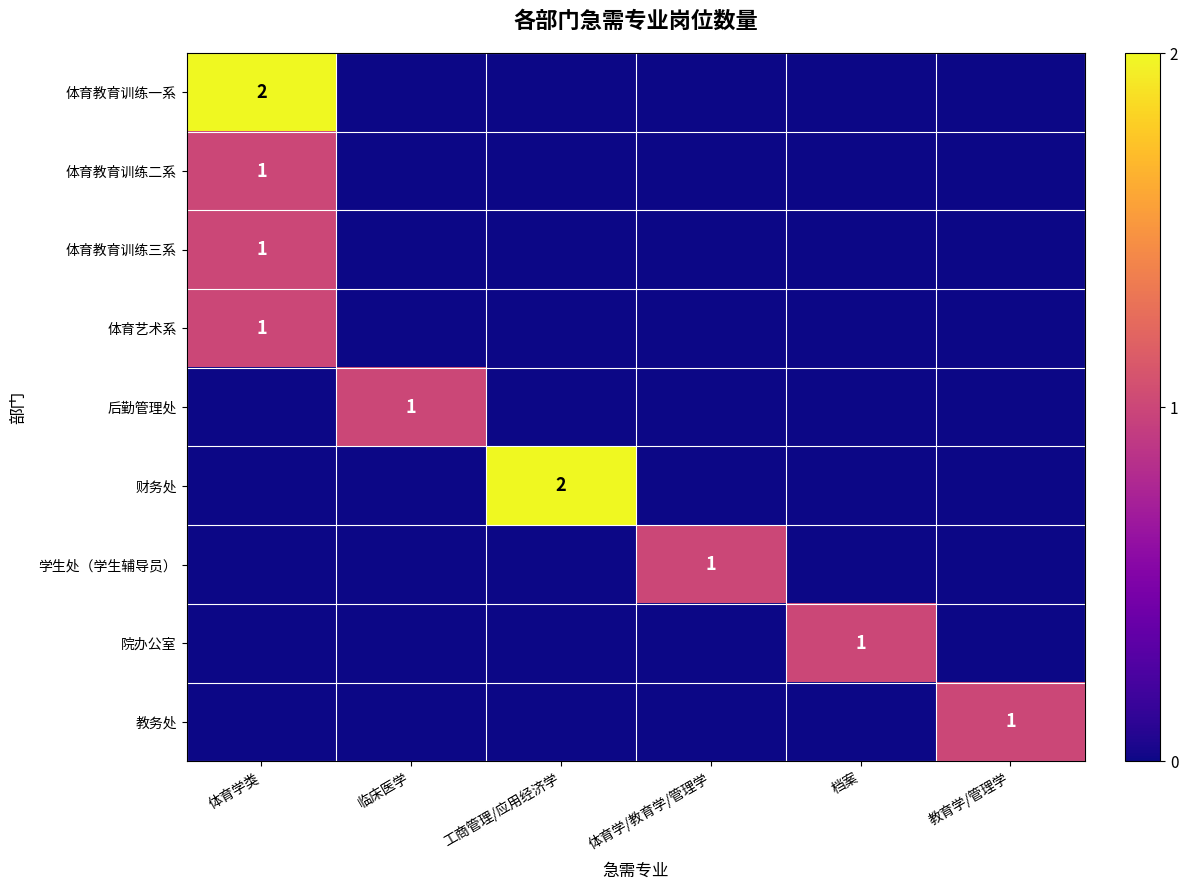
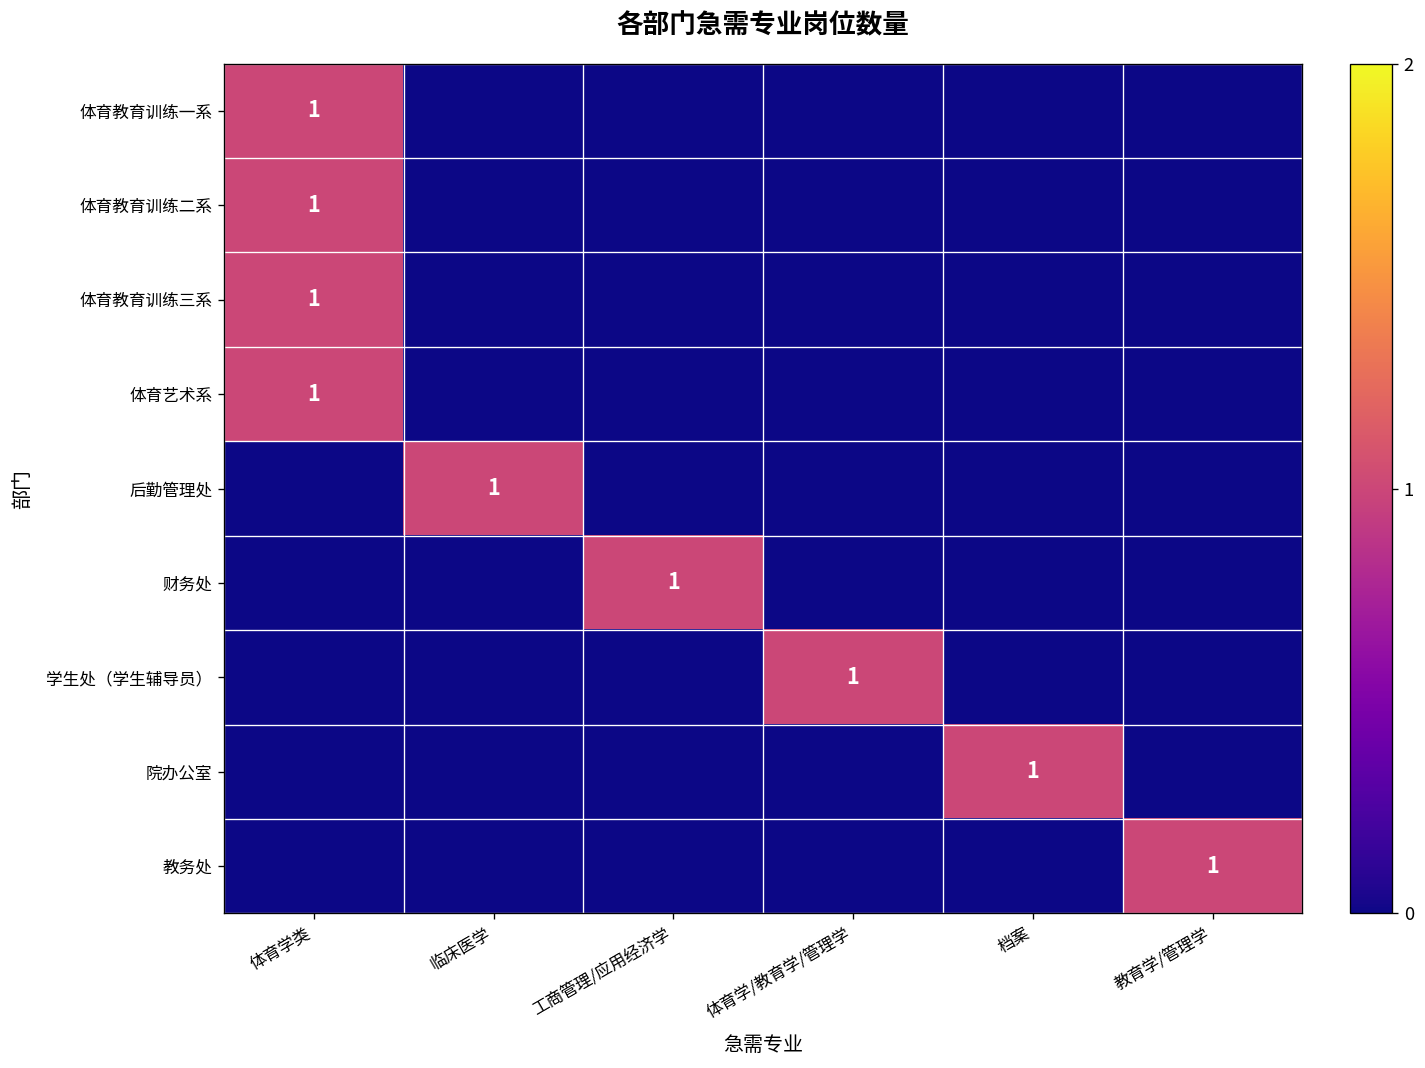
体育教育训练一系, 体育学类: 2 -> 1
财务处, 工商管理/应用经济学: 2 -> 1
